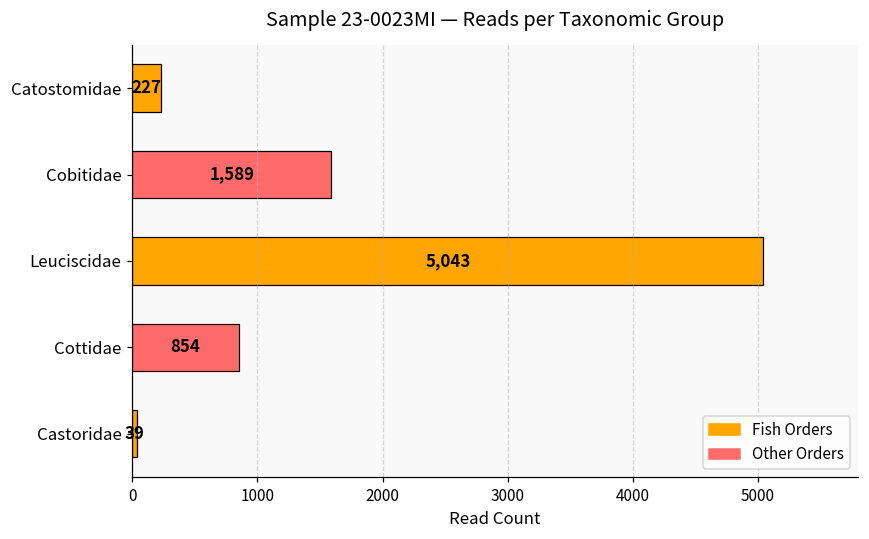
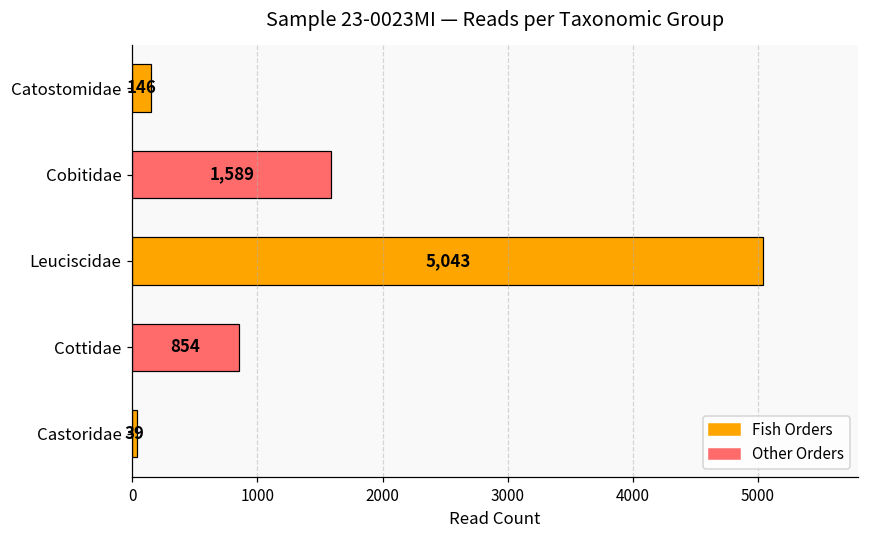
Catostomidae: 227 -> 146
